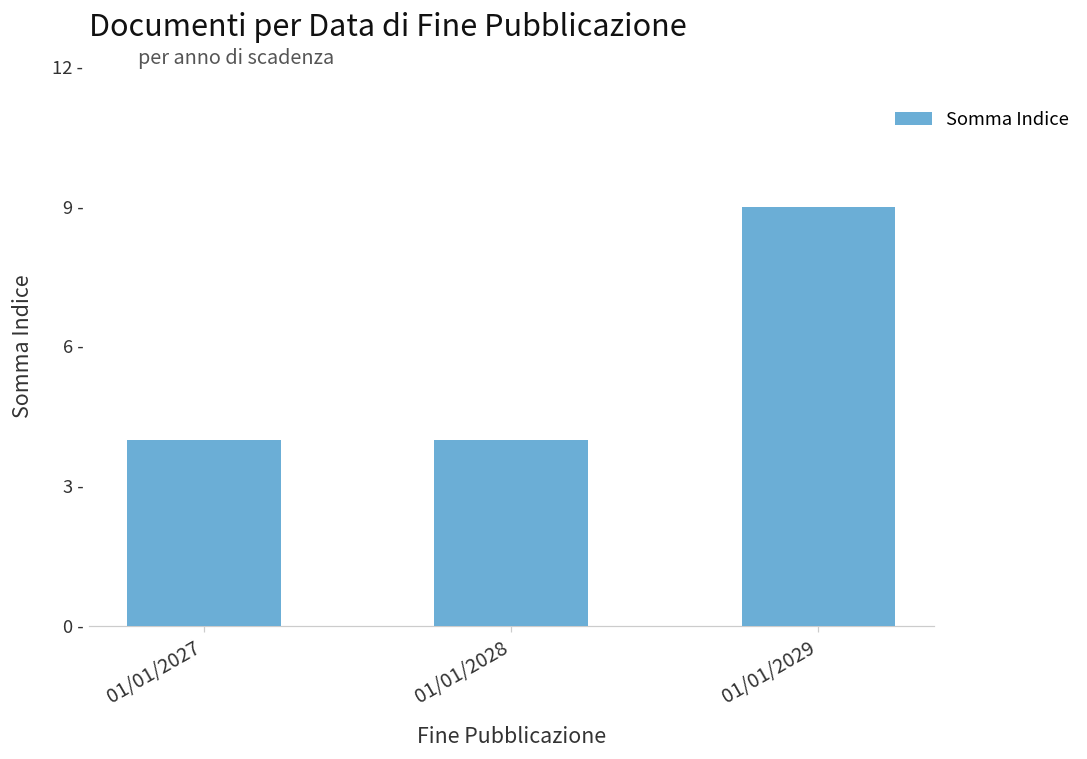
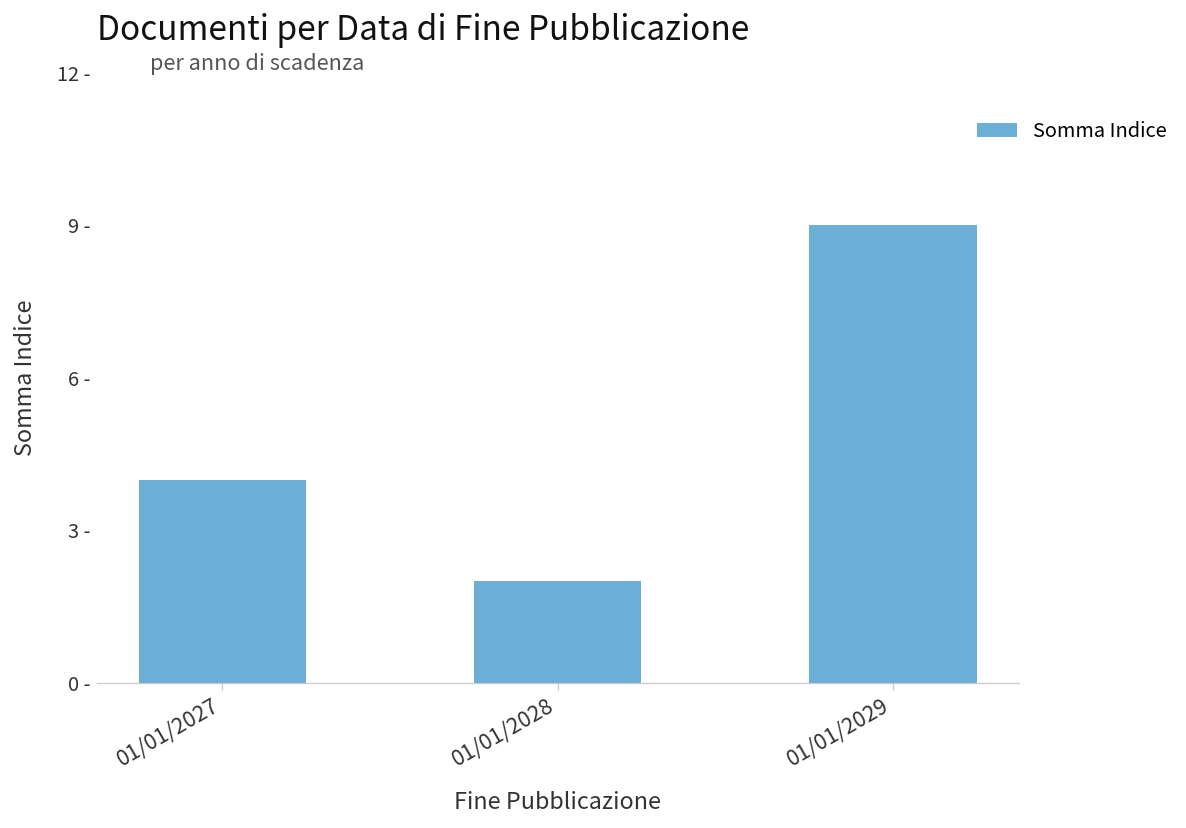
01/01/2028: 4 - -> 2 -
